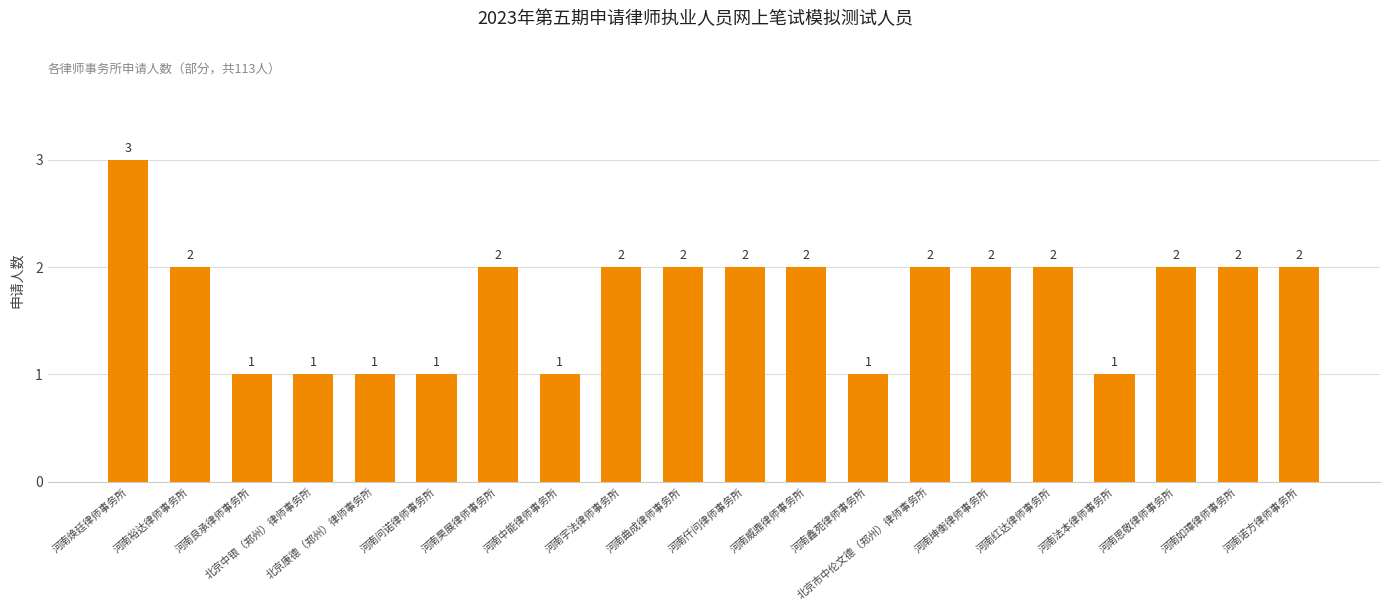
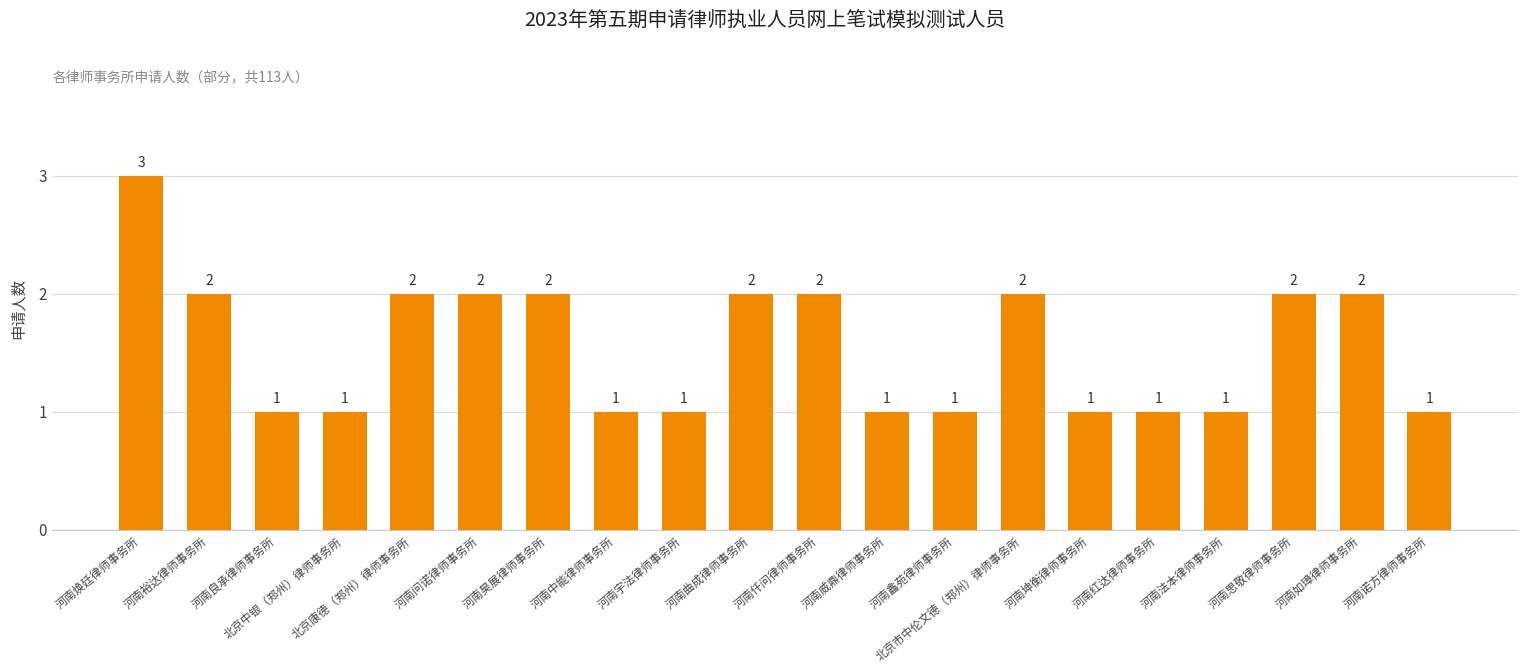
北京康德（郑州）律师事务所: 1 -> 2
河南问诺律师事务所: 1 -> 2
河南宇法律师事务所: 2 -> 1
河南威鼎律师事务所: 2 -> 1
河南坤衡律师事务所: 2 -> 1
河南红达律师事务所: 2 -> 1
河南诺方律师事务所: 2 -> 1
